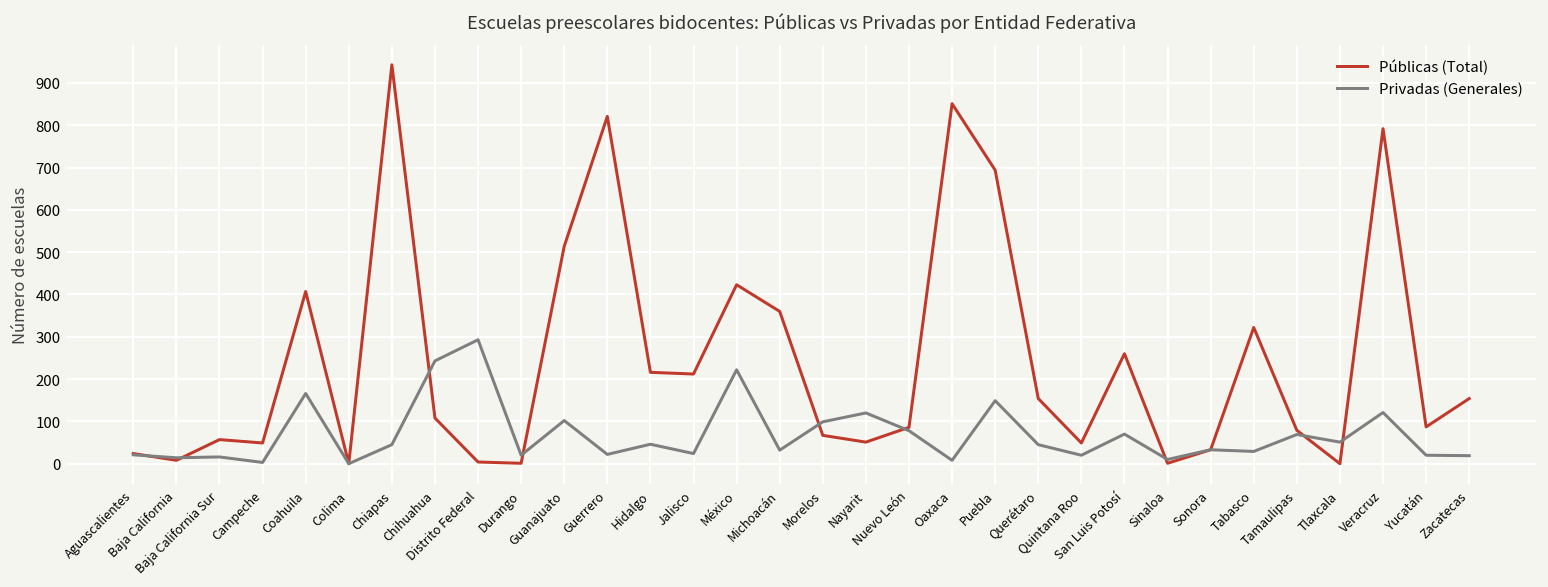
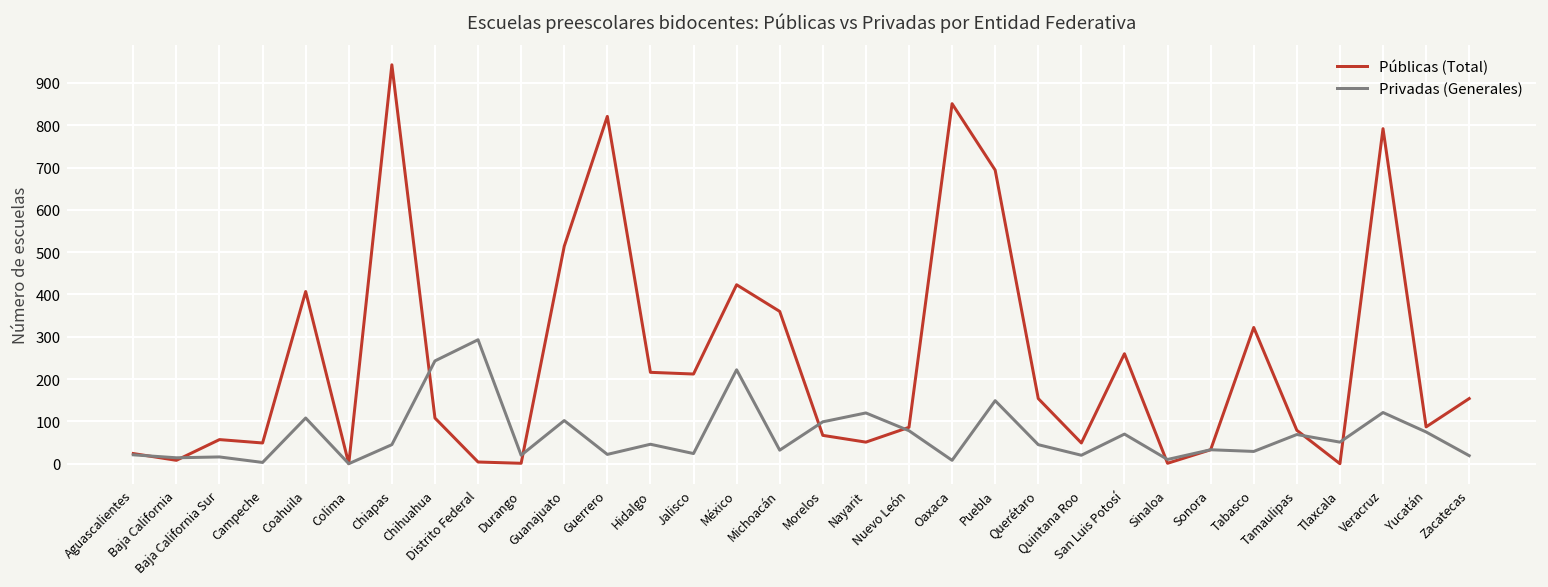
Privadas (Generales), Coahuila: 170 -> 110
Privadas (Generales), Yucatán: 20 -> 80
